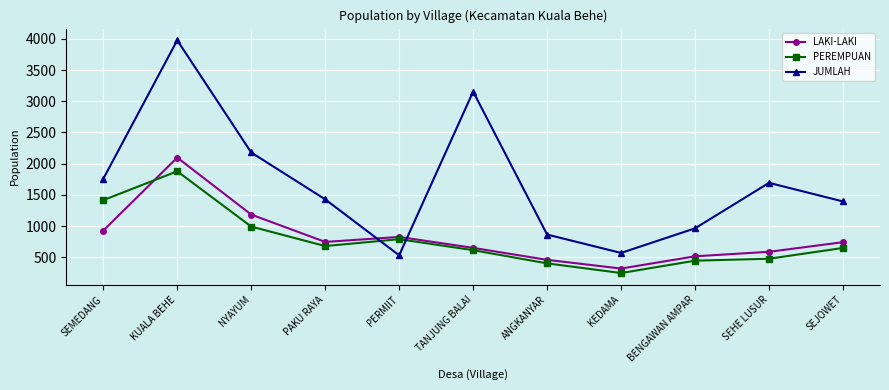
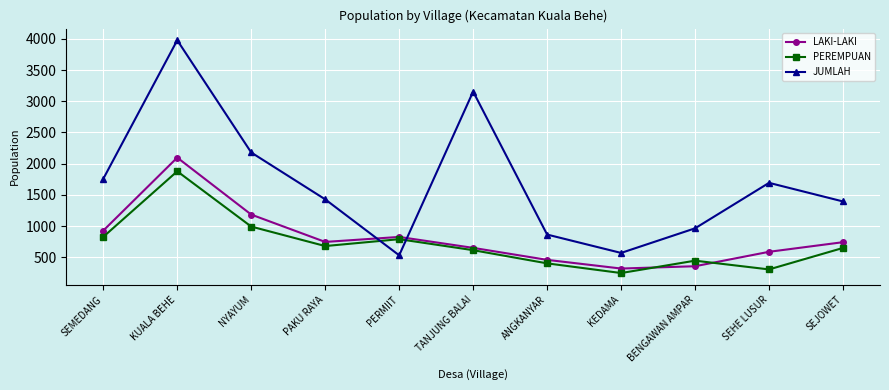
PEREMPUAN, SEMEDANG: 1400 -> 800
LAKI-LAKI, BENGAWAN AMPAR: 500 -> 400
PEREMPUAN, SEHE LUSUR: 500 -> 300
